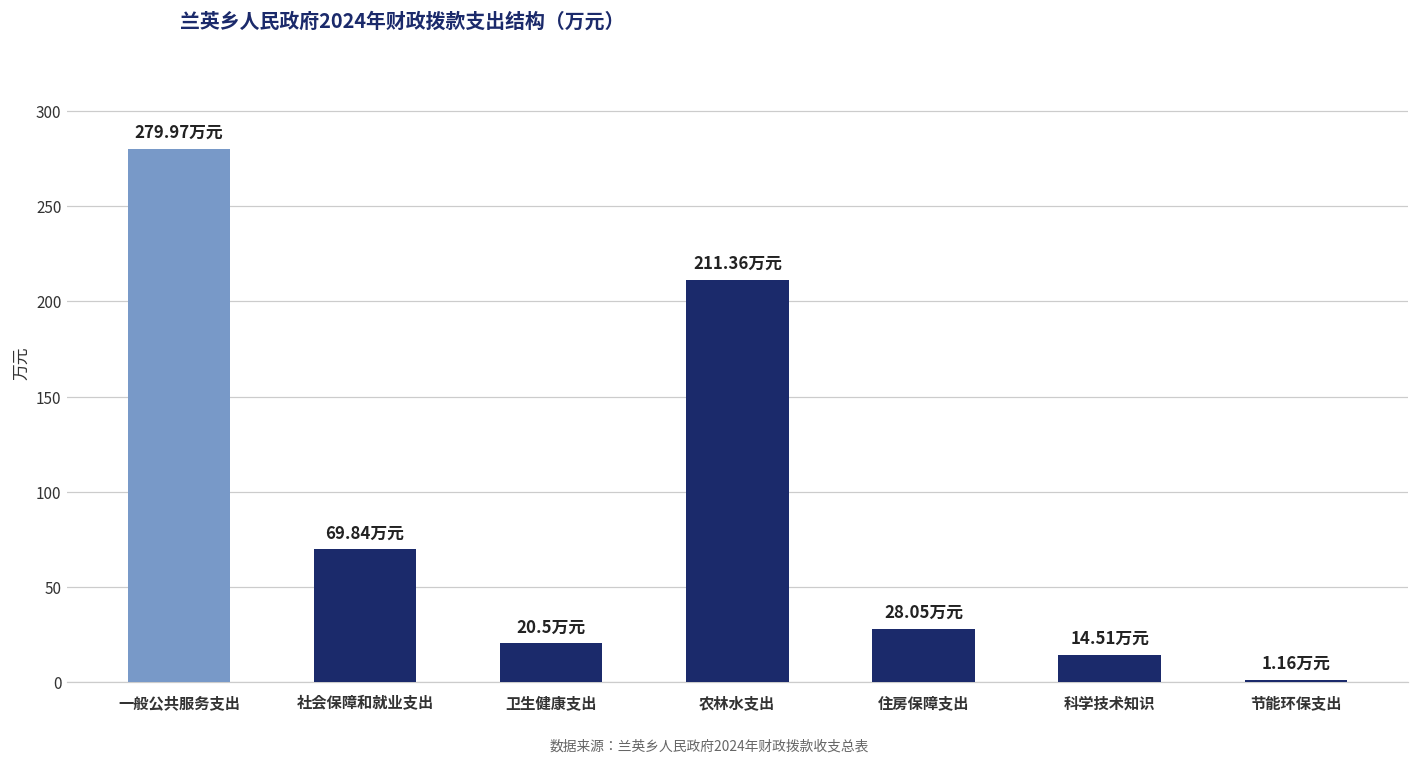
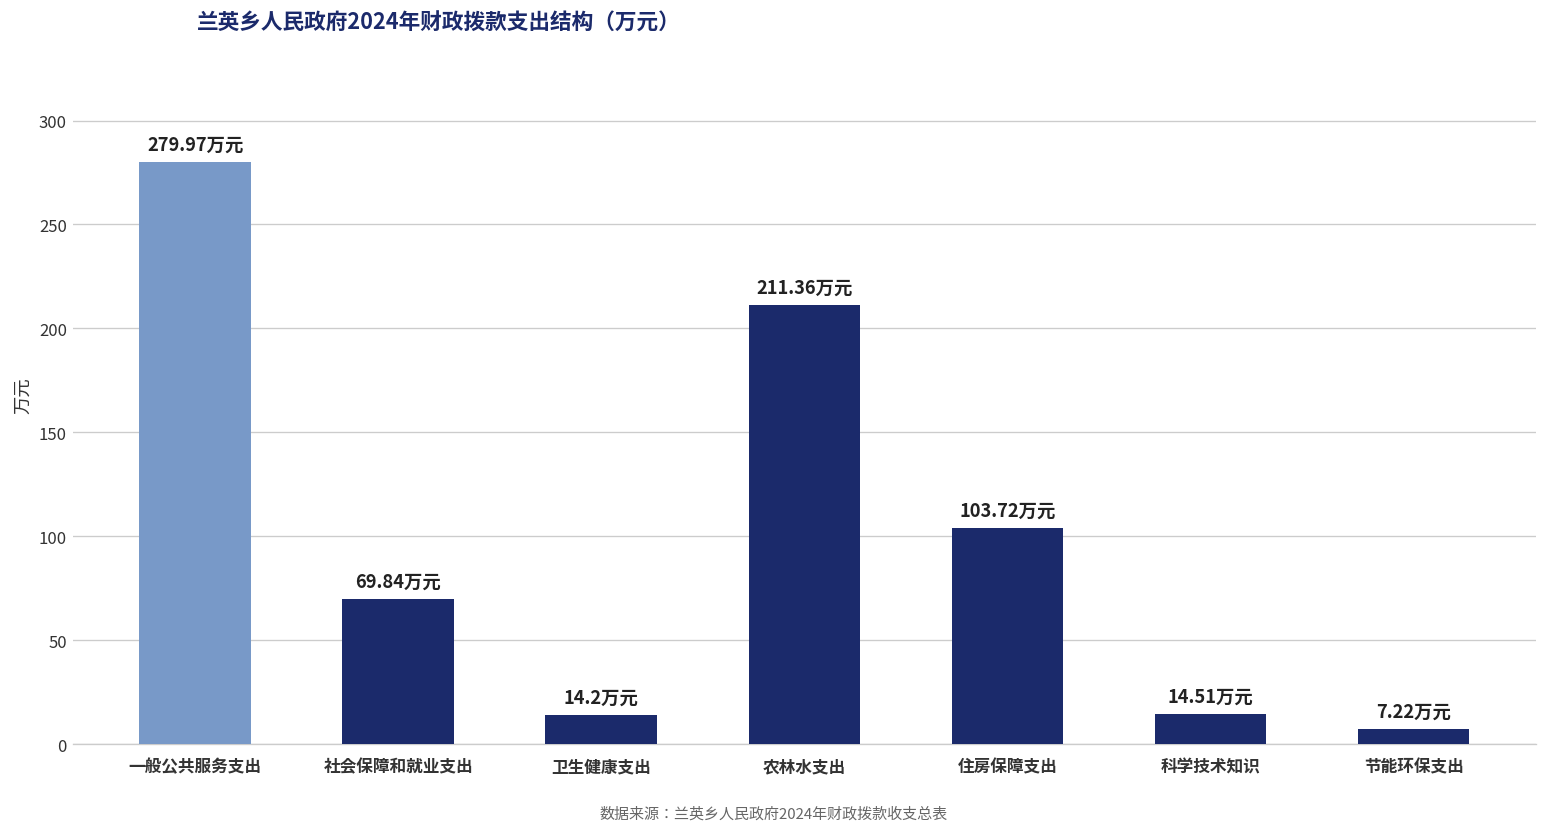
卫生健康支出: 20.5 -> 14.2
住房保障支出: 28.05 -> 103.72
节能环保支出: 1.16 -> 7.22
